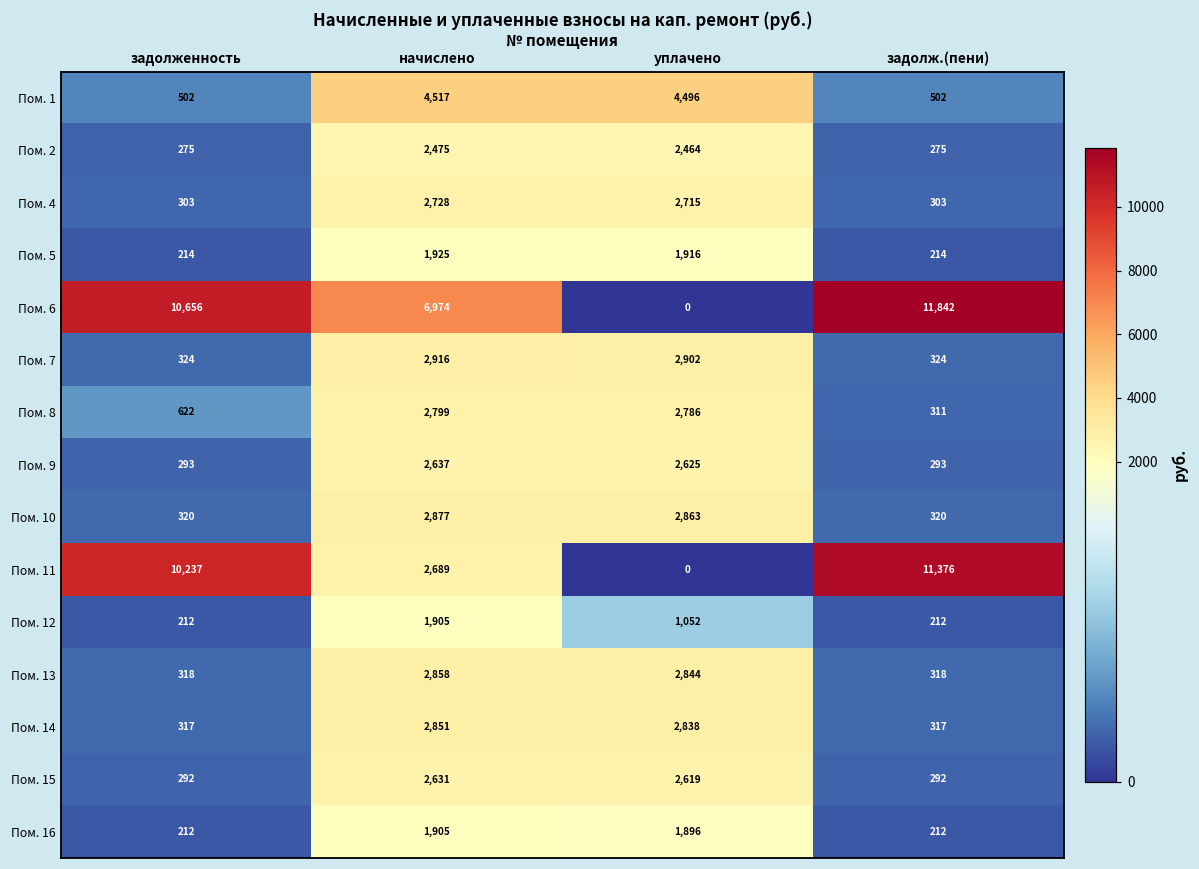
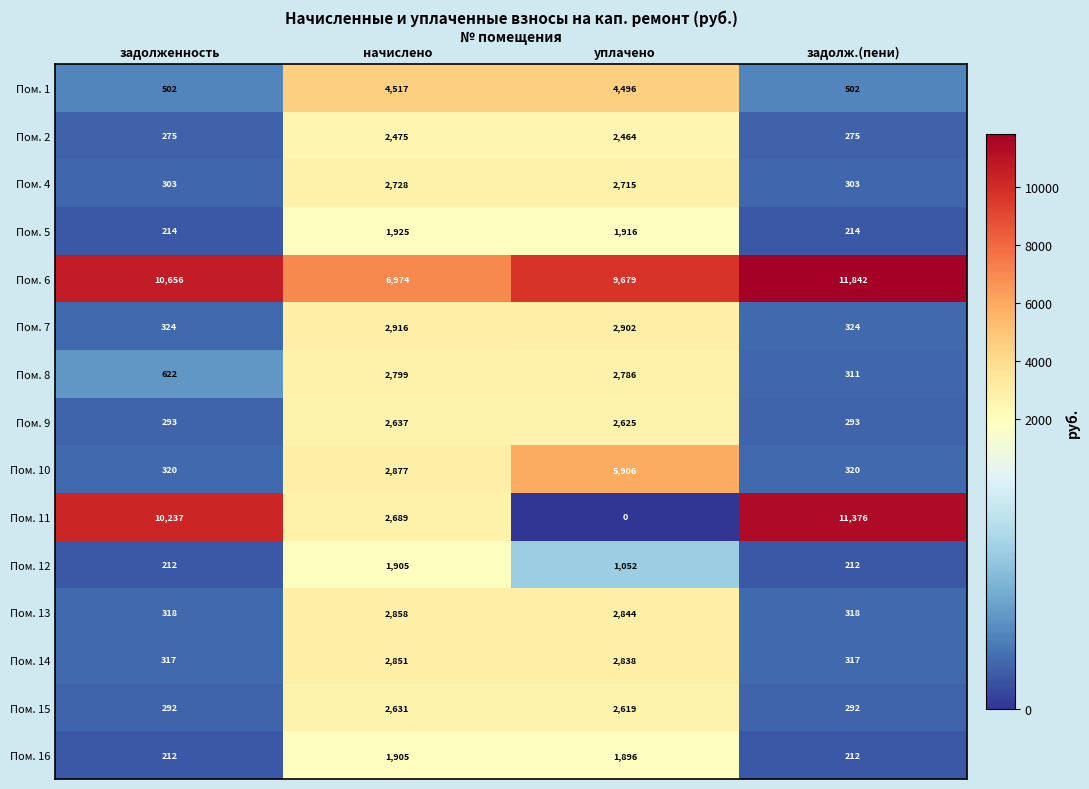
Пом. 6, уплачено: 0 -> 9,679
Пом. 10, уплачено: 2,863 -> 5,906
